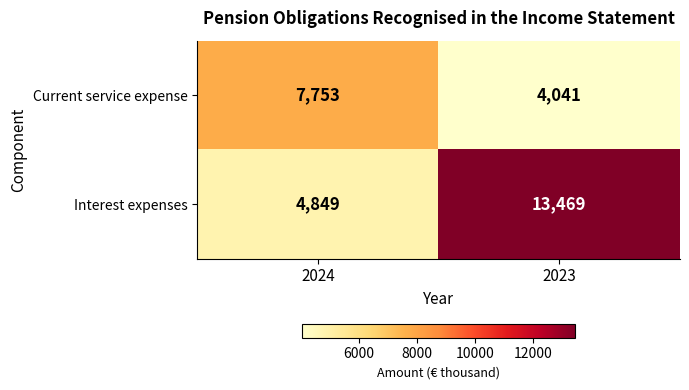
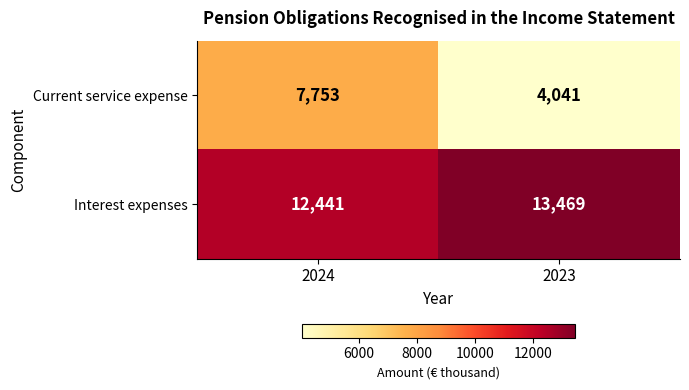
Interest expenses, 2024: 4,849 -> 12,441
